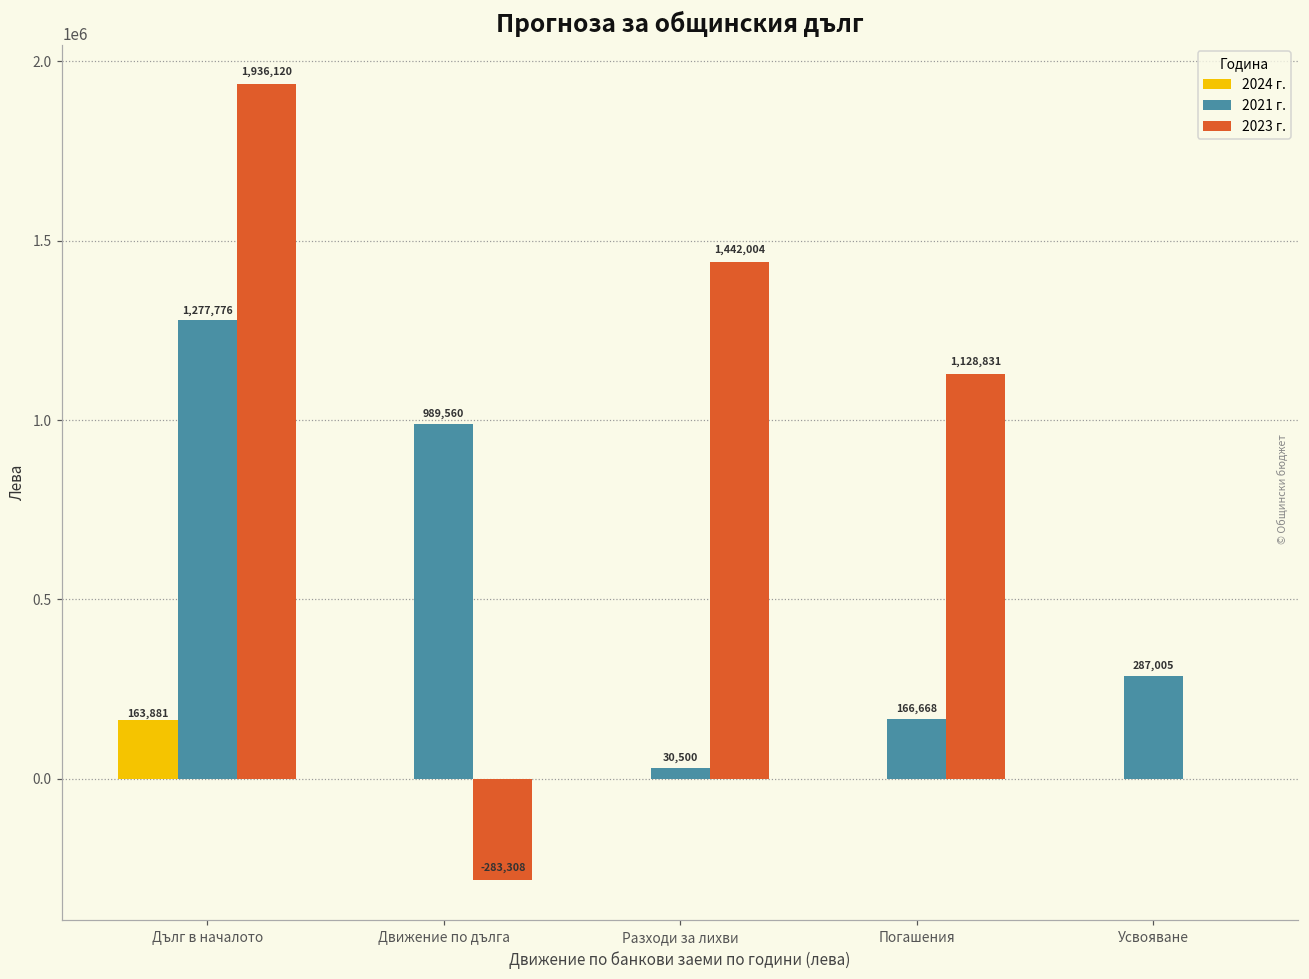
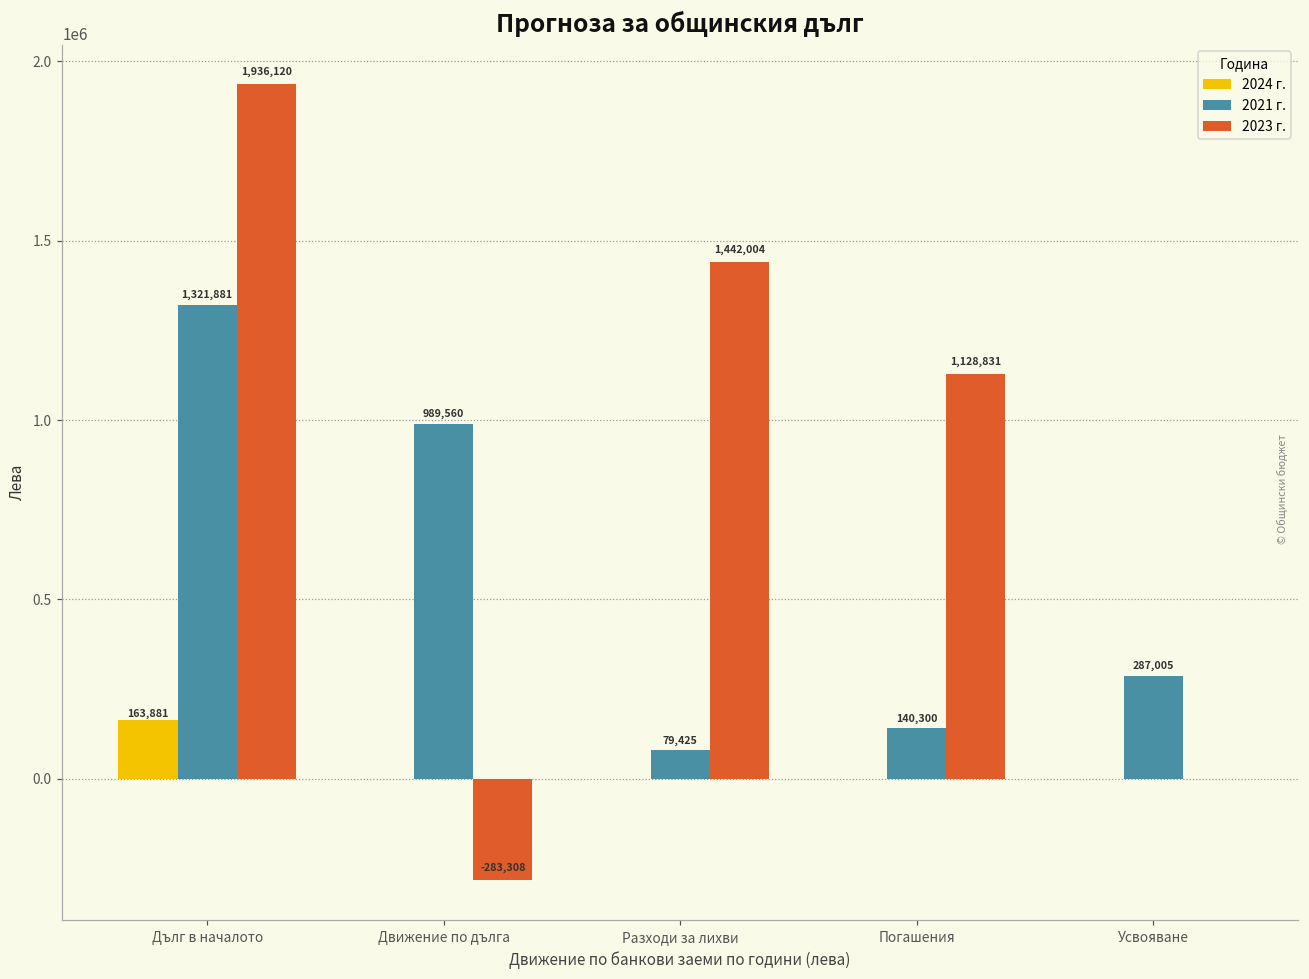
2021 г., Дълг в началото: 1,277,776 -> 1,321,881
2021 г., Разходи за лихви: 30,500 -> 79,425
2021 г., Погашения: 166,668 -> 140,300
